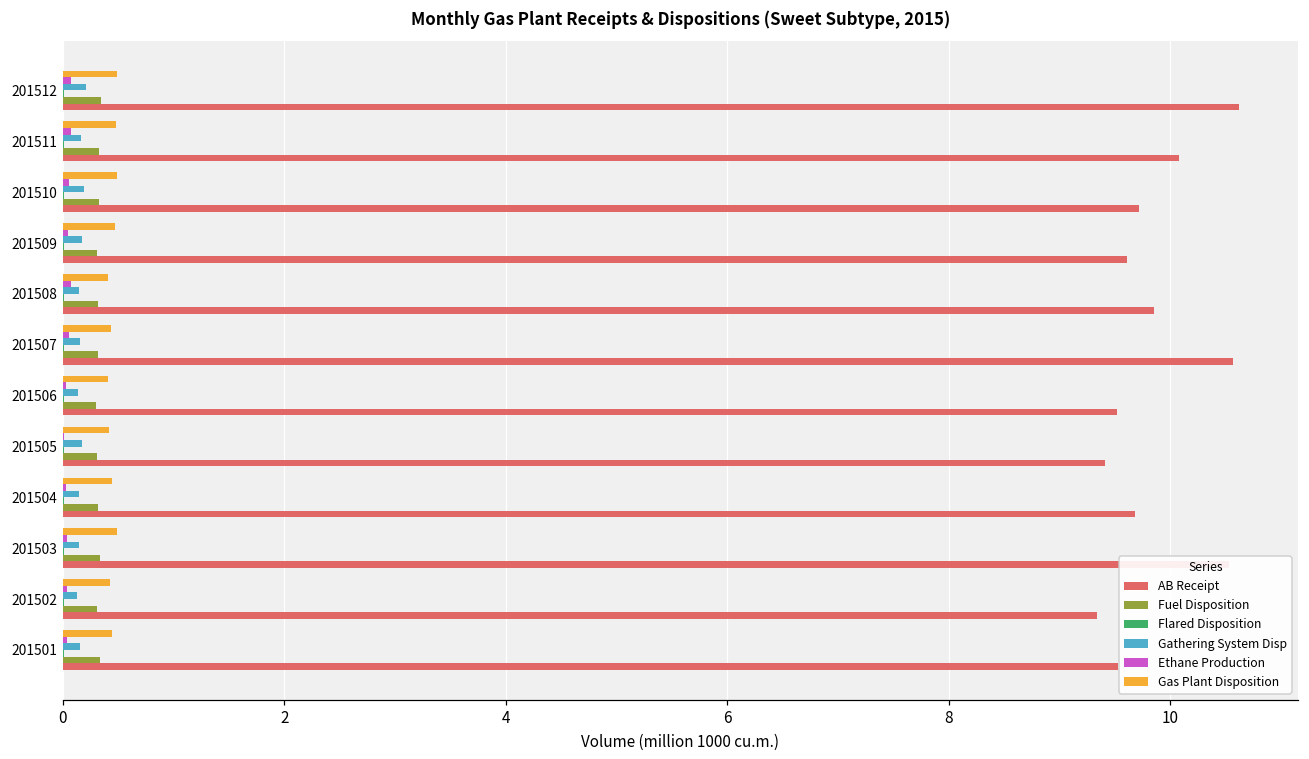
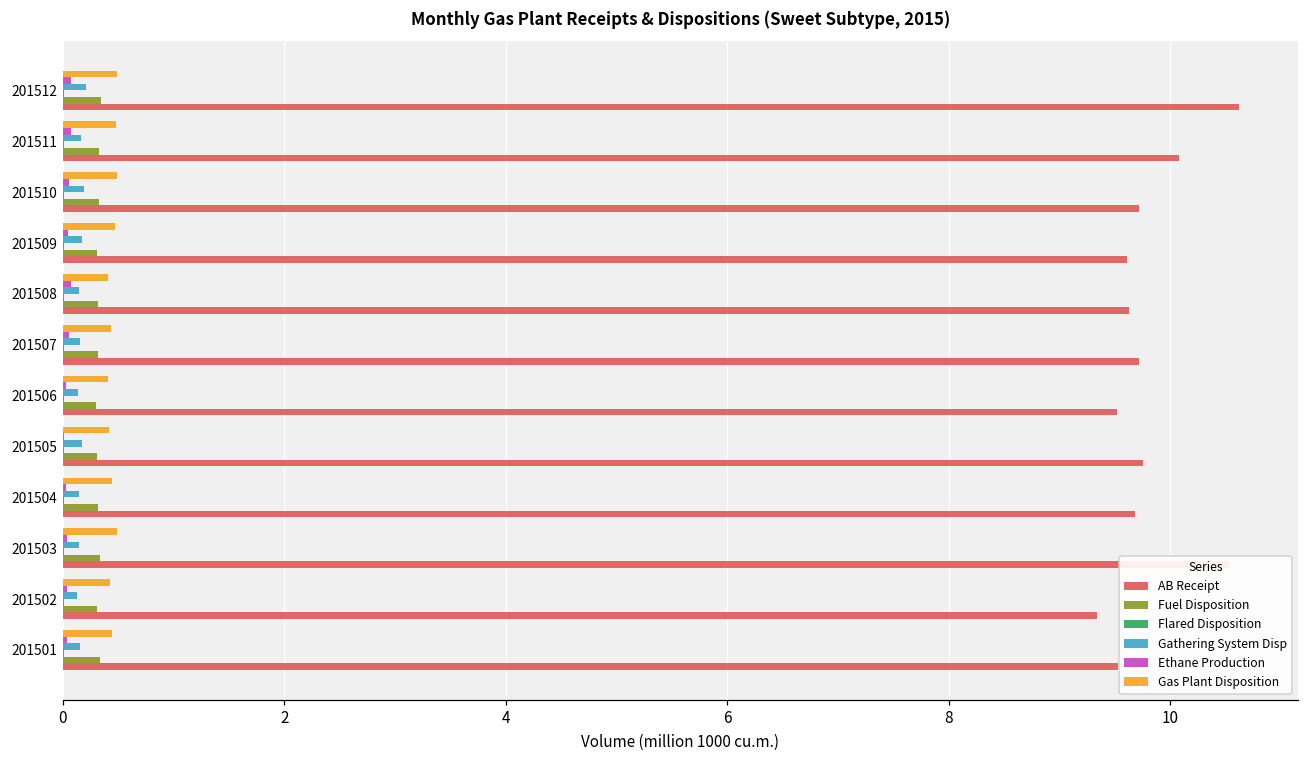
AB Receipt, 201508: 9.85 -> 9.62
AB Receipt, 201507: 10.56 -> 9.72
AB Receipt, 201505: 9.41 -> 9.75
